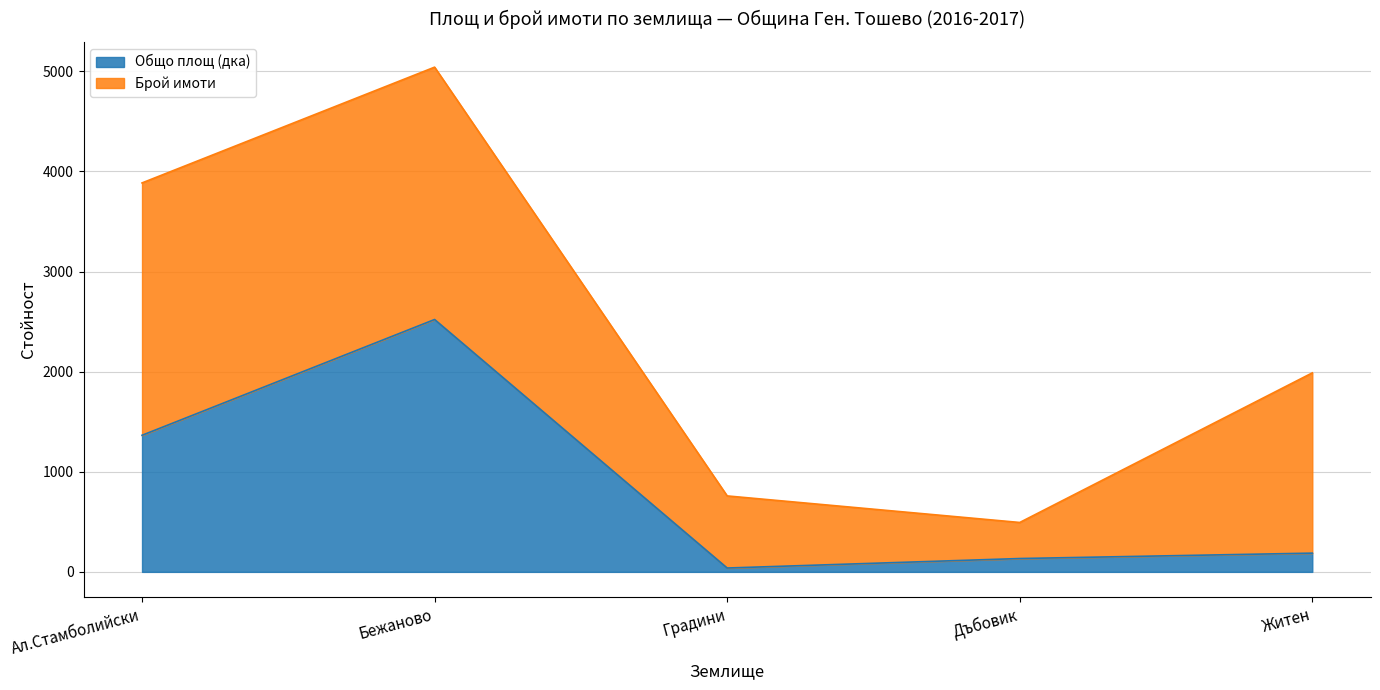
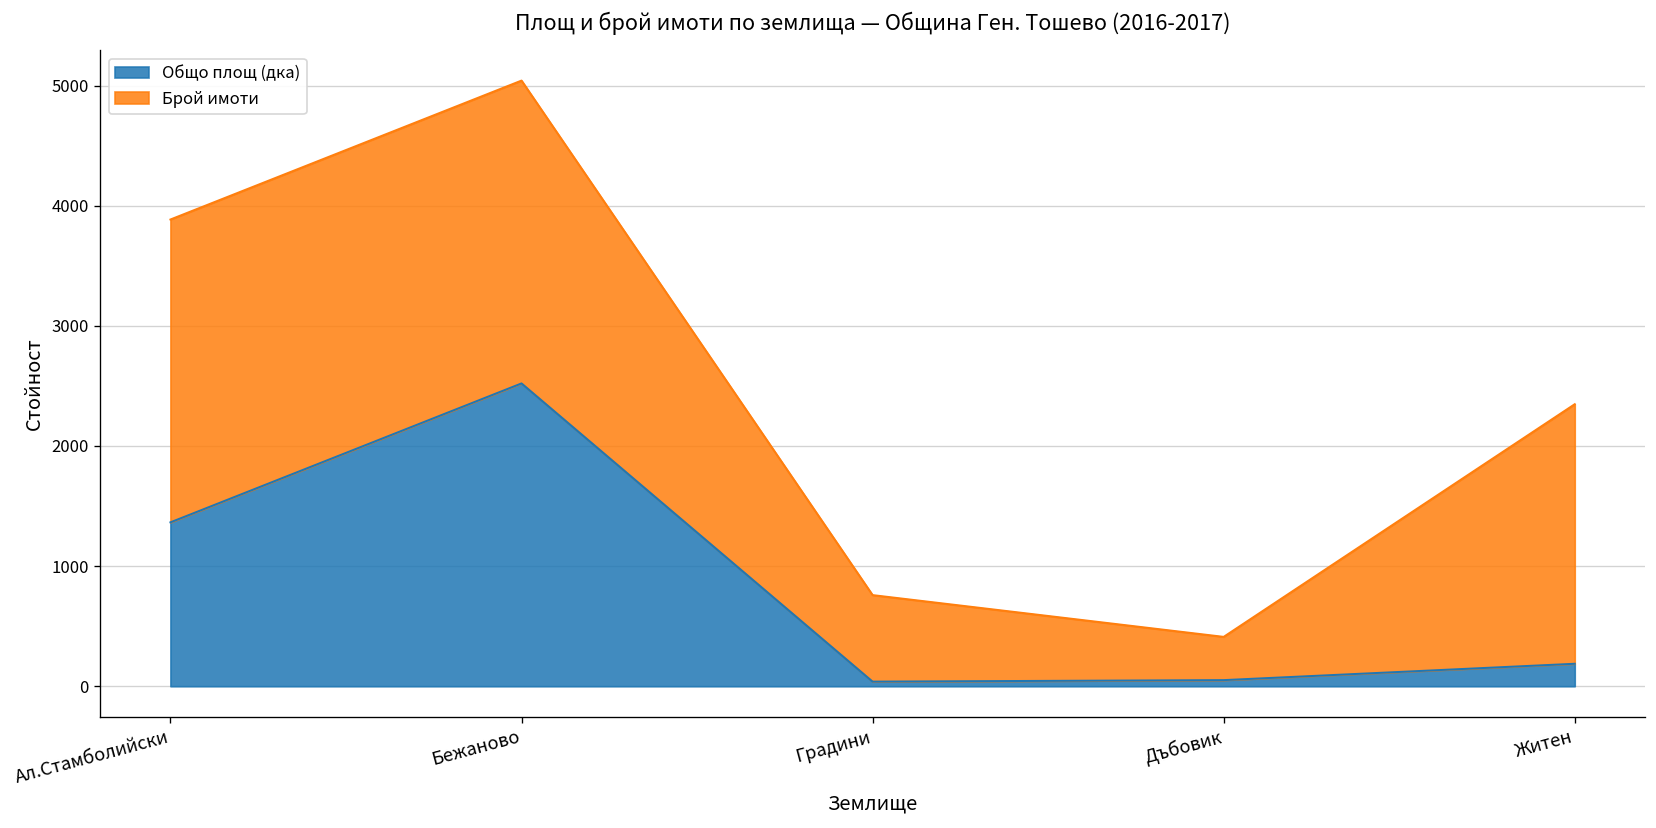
Общо площ (дка), Дъбовик: 130 -> 50
Брой имоти, Житен: 1800 -> 2160
